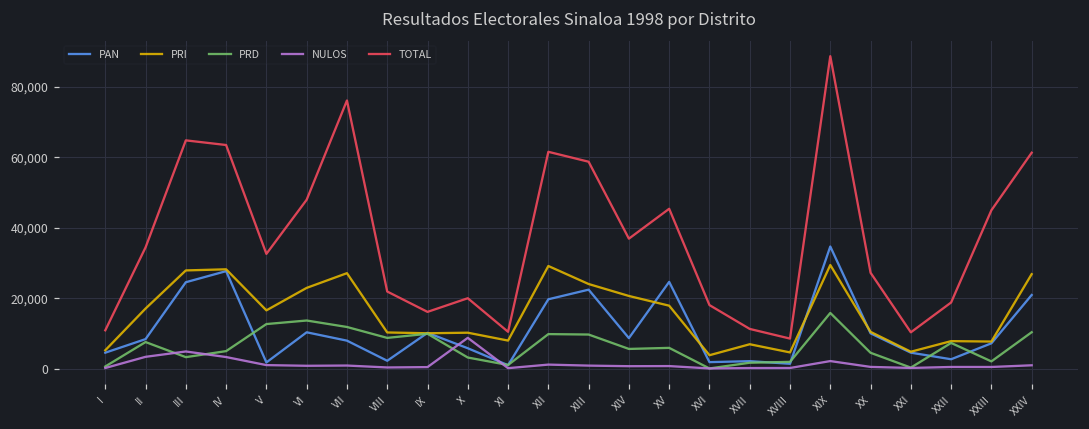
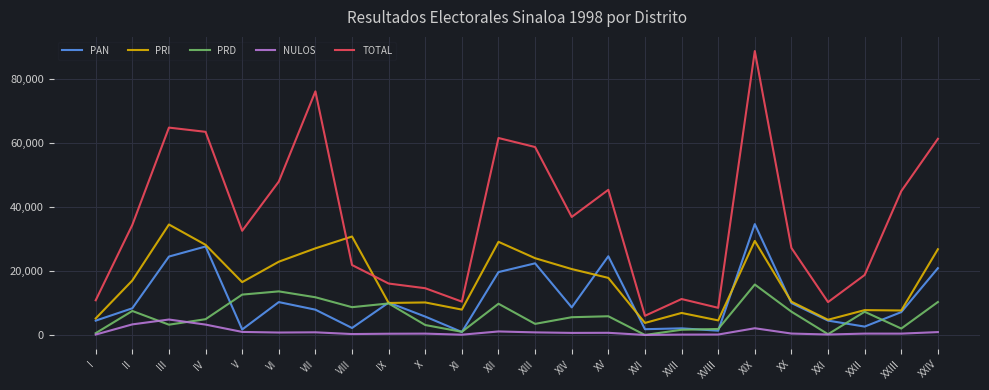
PRI, III: 28,000 -> 35,000
PRI, VIII: 10,000 -> 31,000
NULOS, X: 9,000 -> 1,000
TOTAL, X: 20,000 -> 15,000
PRD, XIII: 10,000 -> 4,000
TOTAL, XVI: 18,000 -> 6,000
PRD, XX: 5,000 -> 7,000
